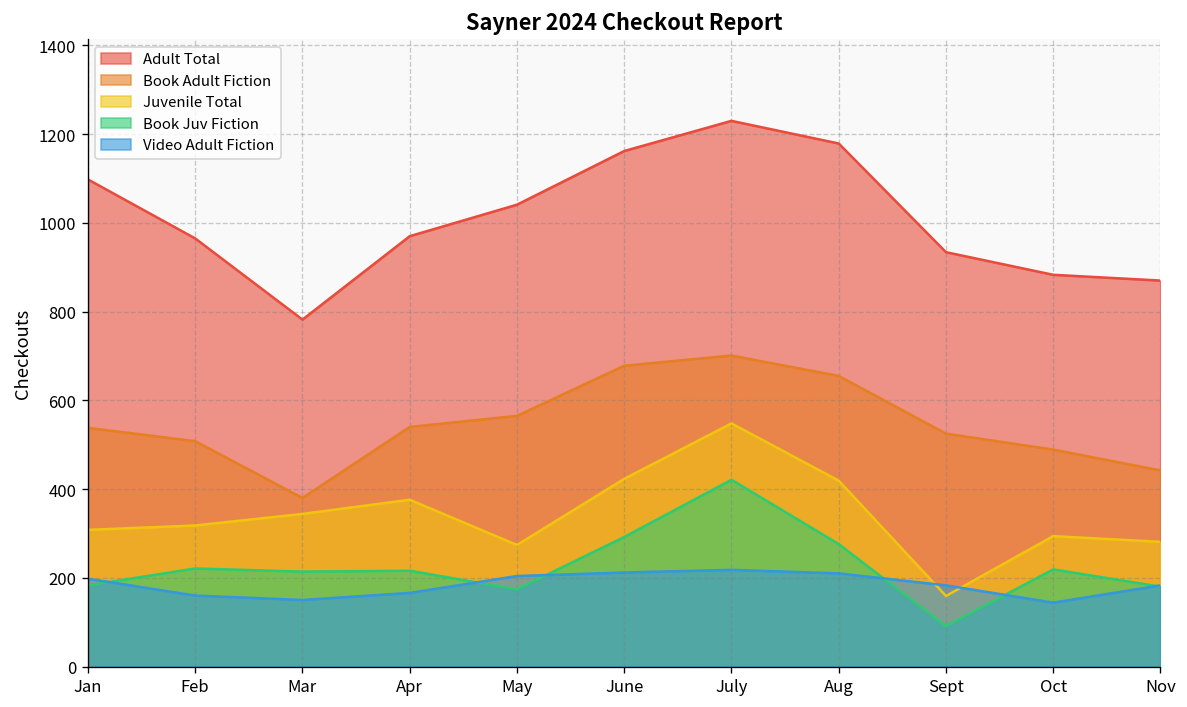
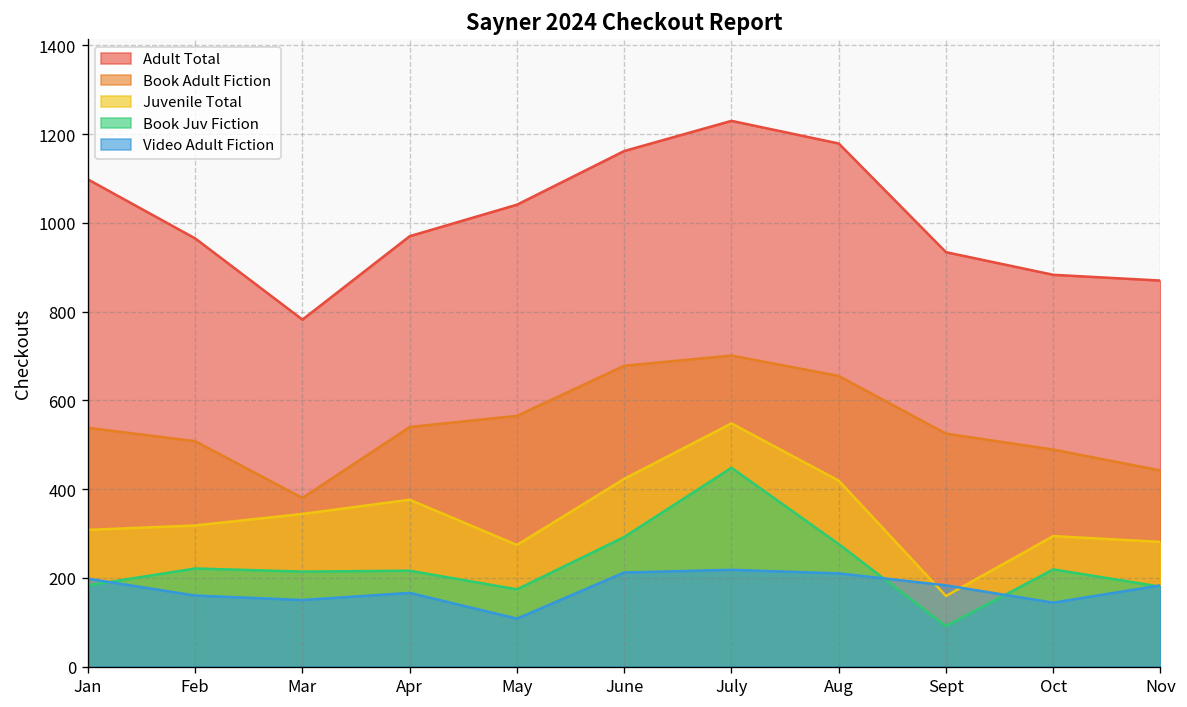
Video Adult Fiction, May: 200 -> 110
Book Juv Fiction, July: 420 -> 450
